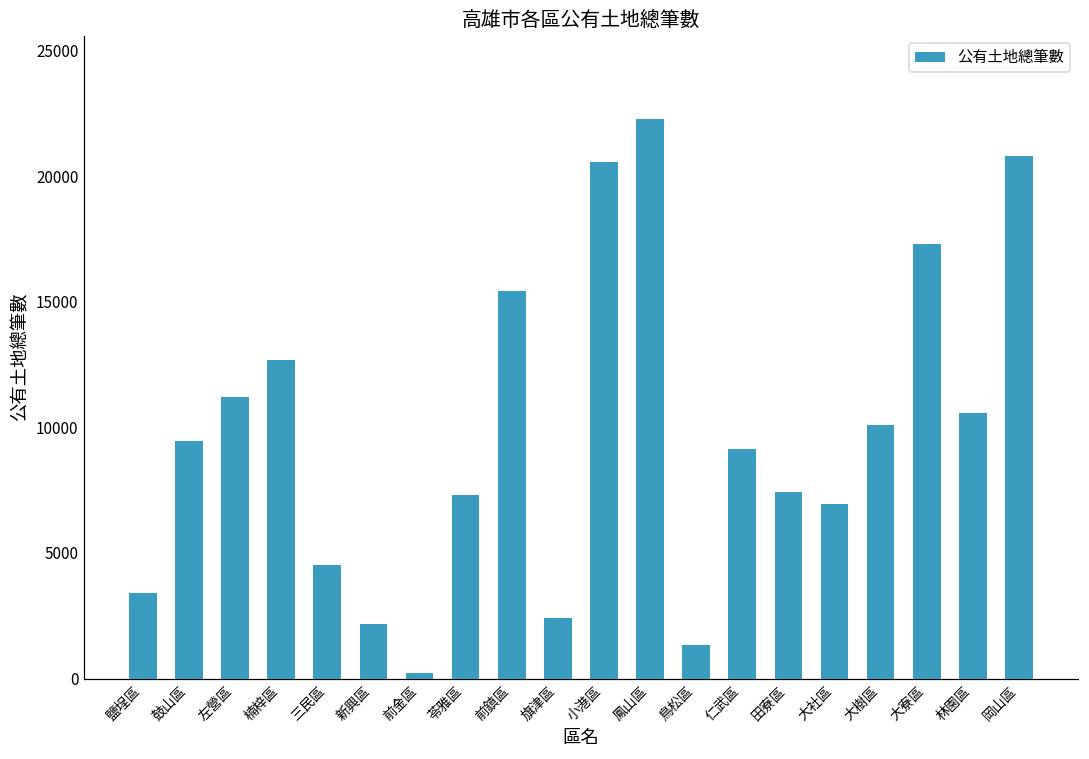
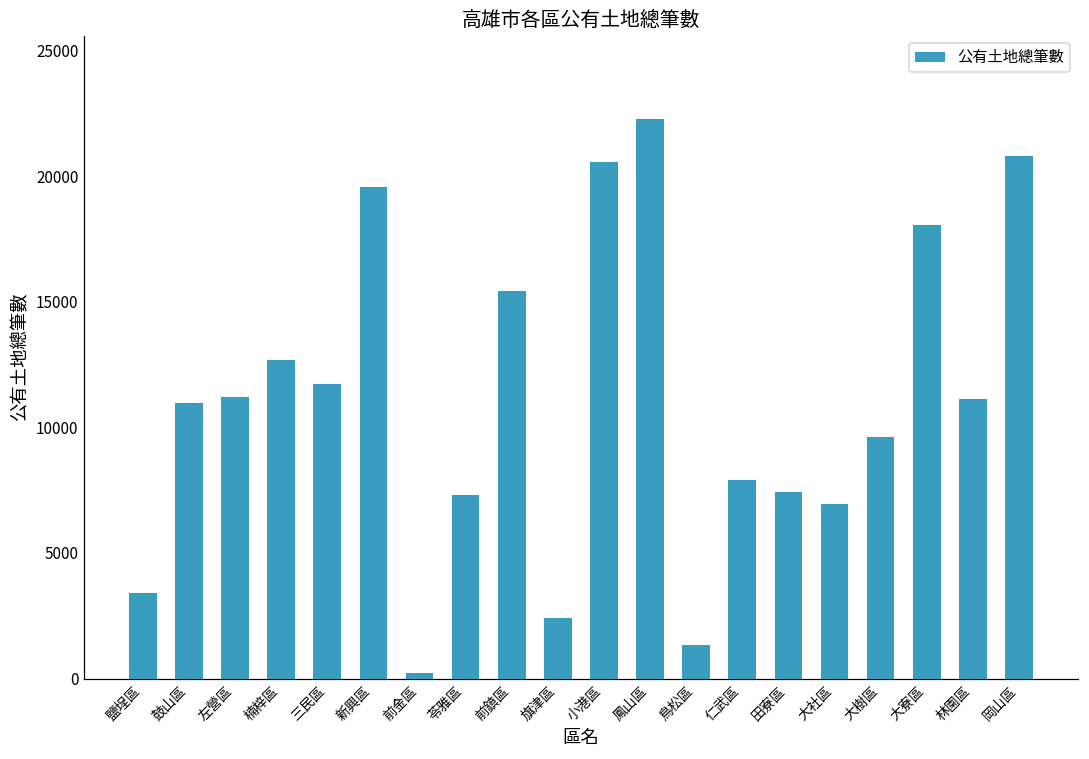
鼓山區: 9400 -> 11000
三民區: 4500 -> 11700
新興區: 2200 -> 19600
仁武區: 9100 -> 7900
大樹區: 10100 -> 9600
大寮區: 17300 -> 18000
林園區: 10600 -> 11100
